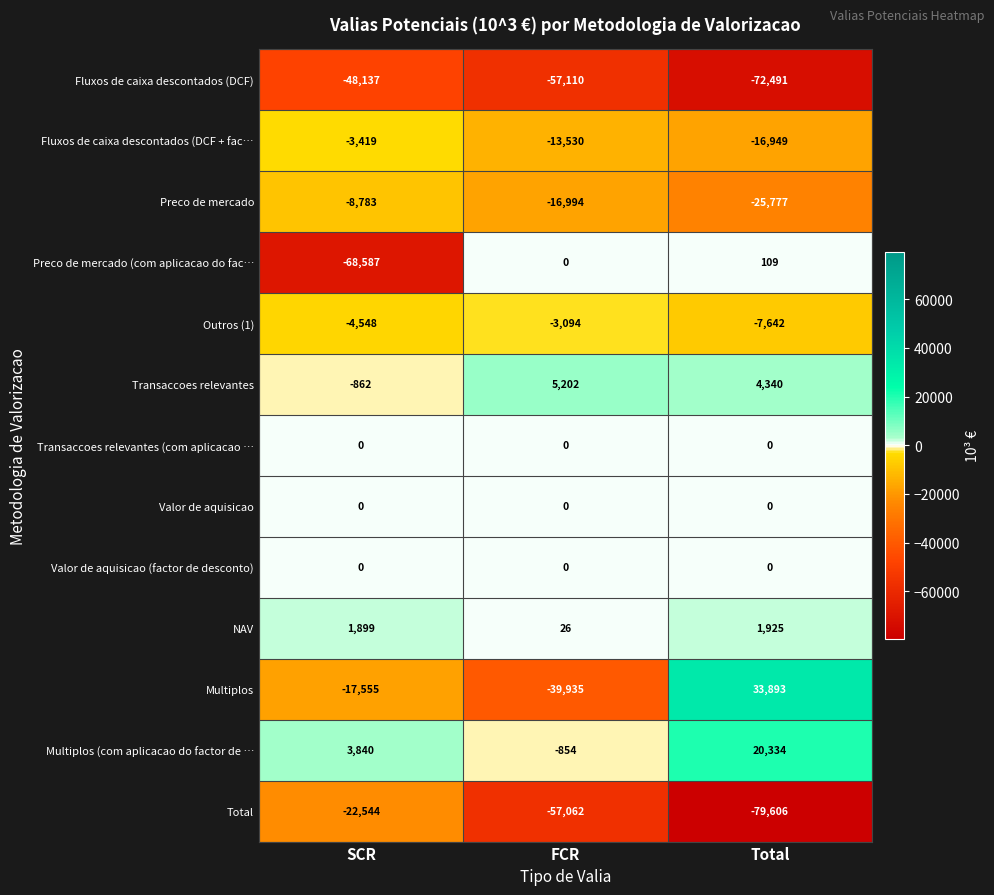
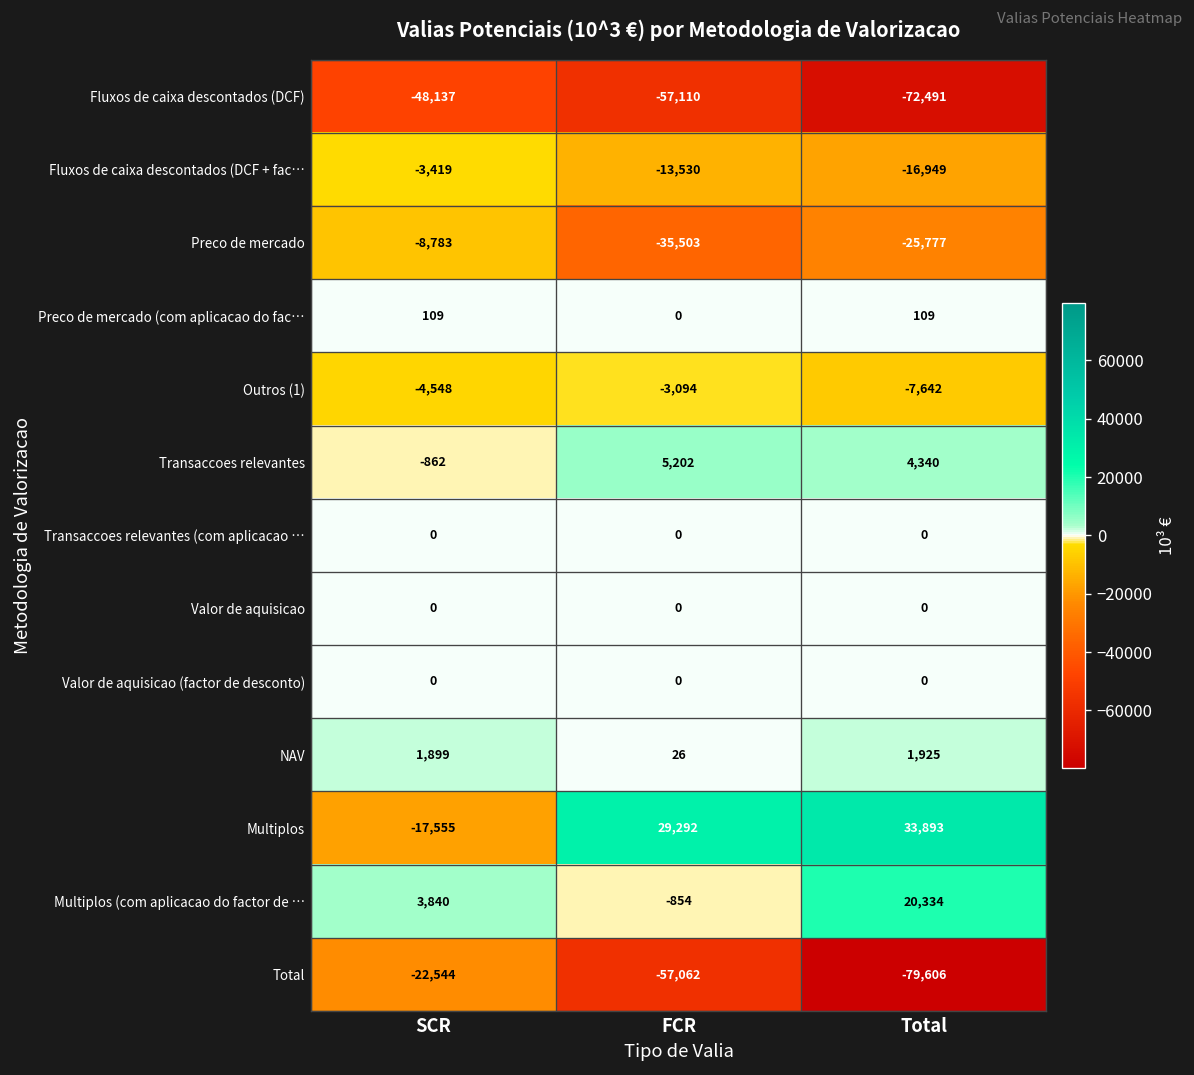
Preco de mercado, FCR: -16,994 -> -35,503
Preco de mercado (com aplicacao do fac…, SCR: -68,587 -> 109
Multiplos, FCR: -39,935 -> 29,292
